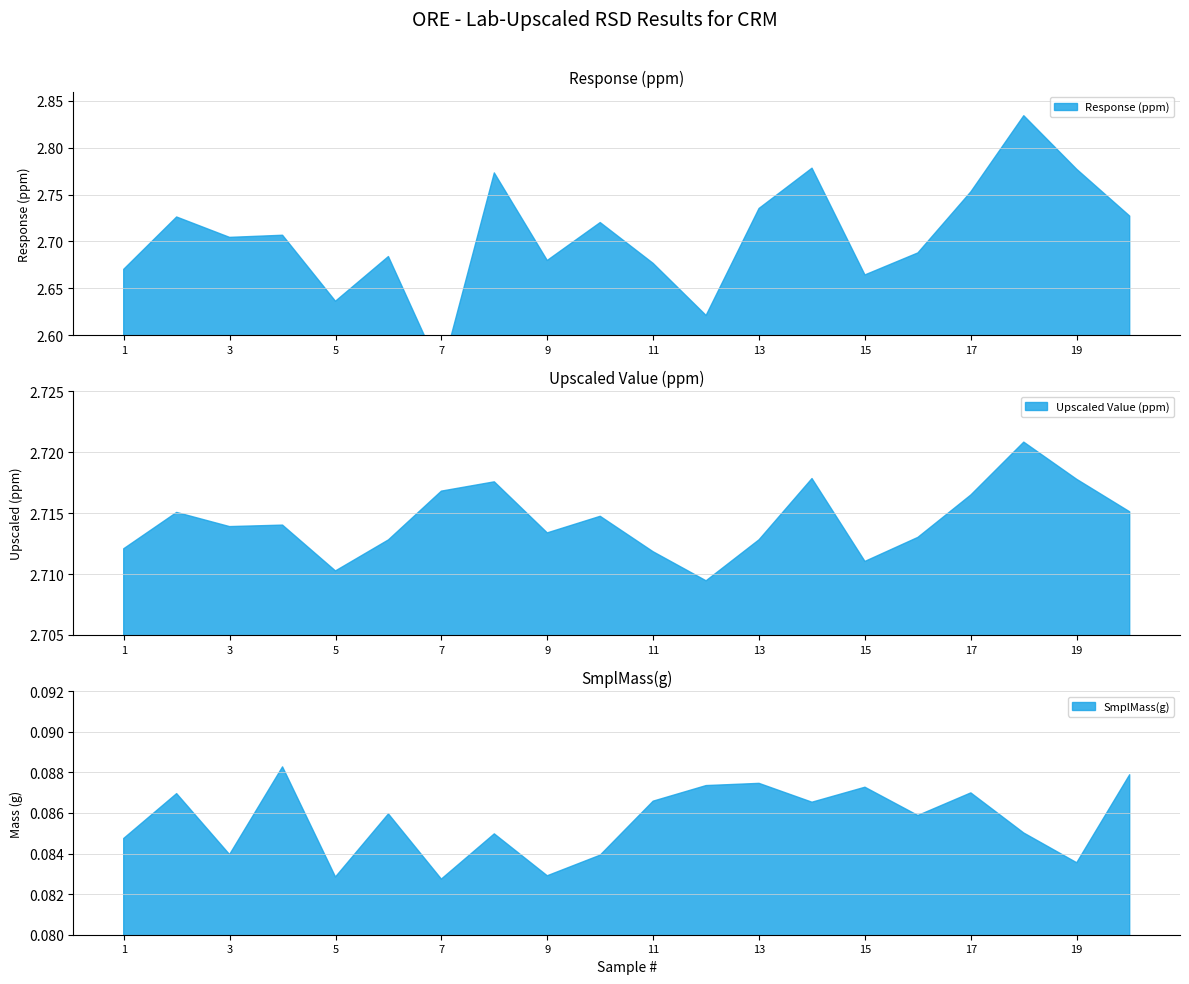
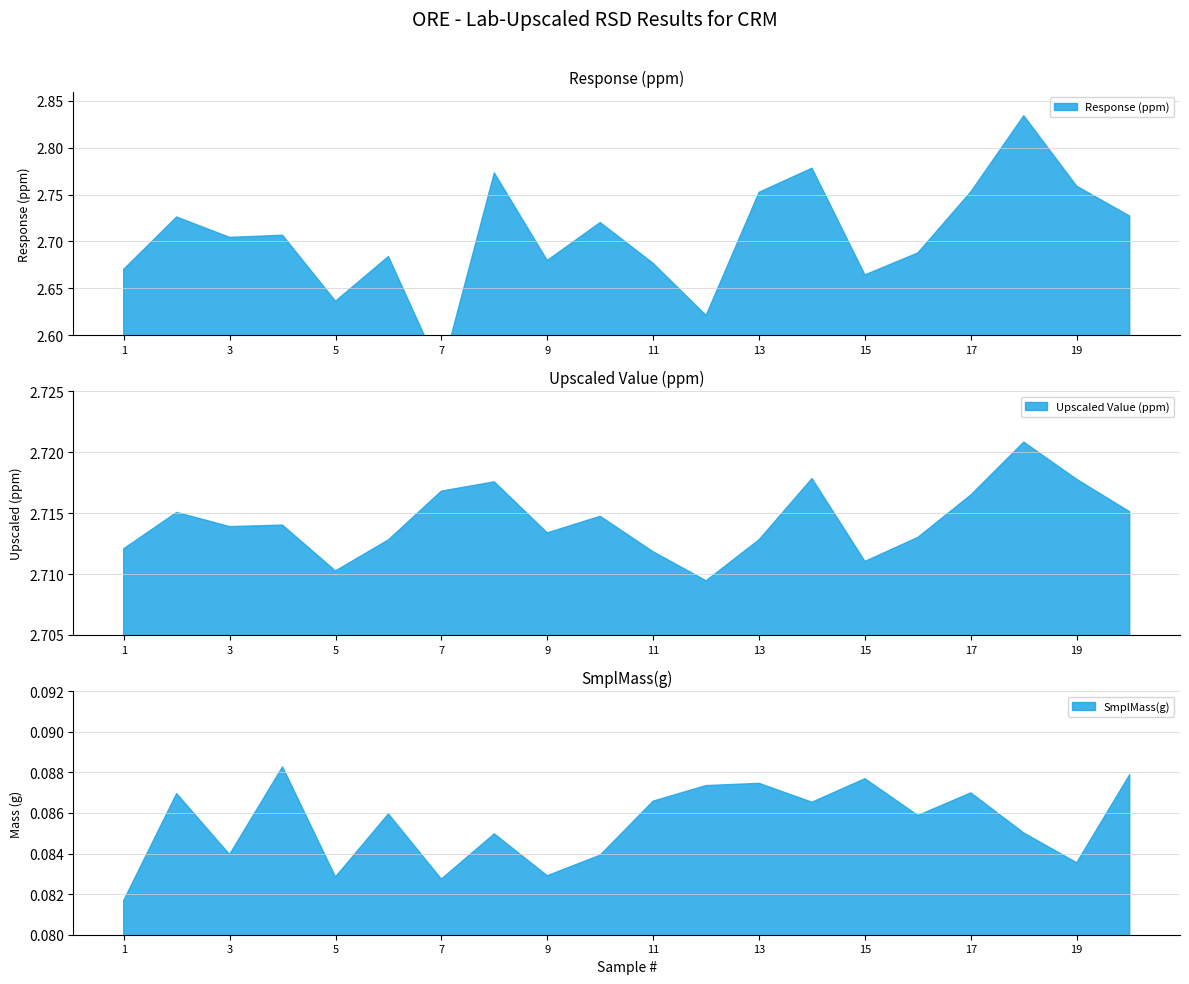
Response (ppm), 13: 2.74 -> 2.75
Response (ppm), 19: 2.78 -> 2.76
SmplMass(g), 1: 0.0847 -> 0.0817
SmplMass(g), 15: 0.0873 -> 0.0877
